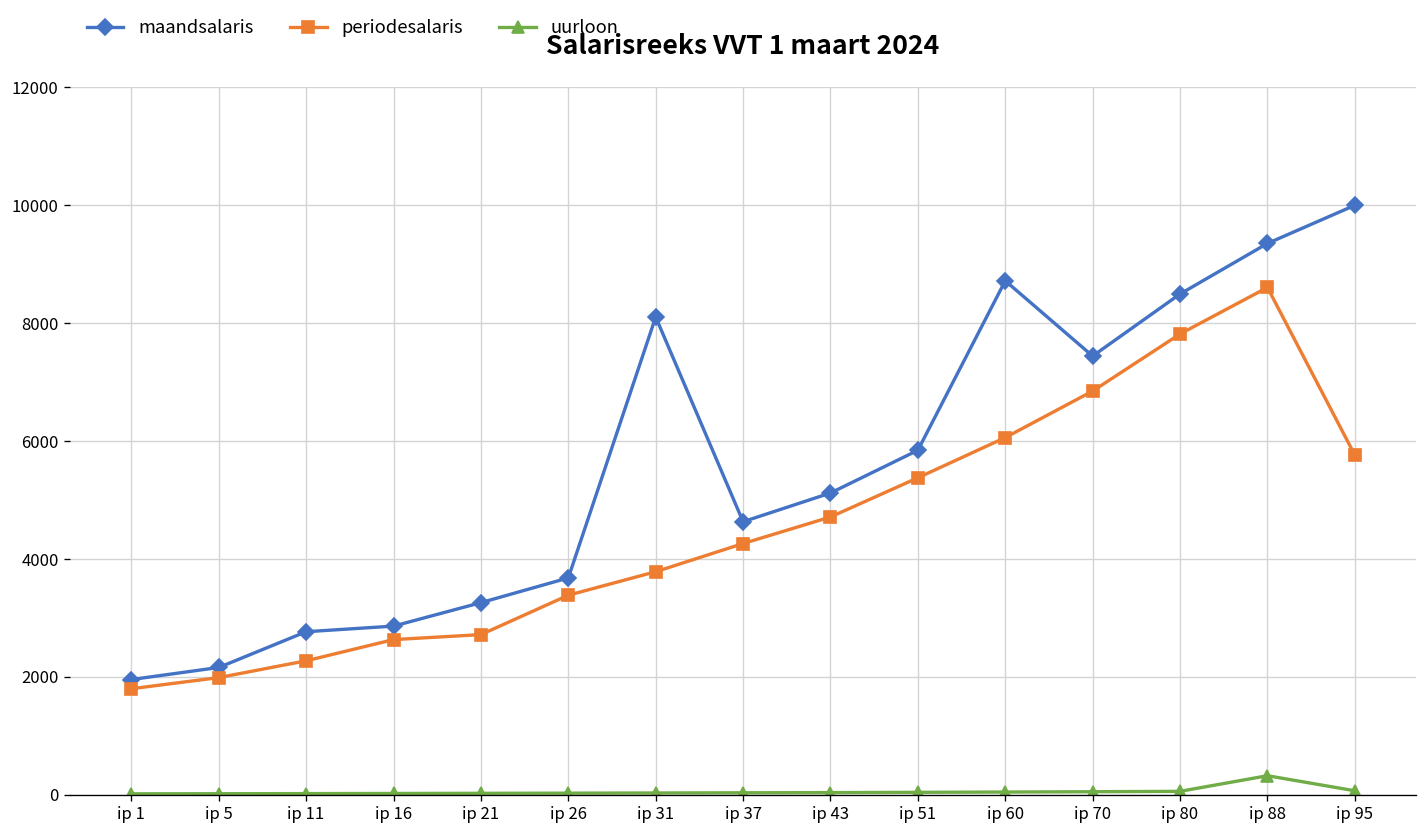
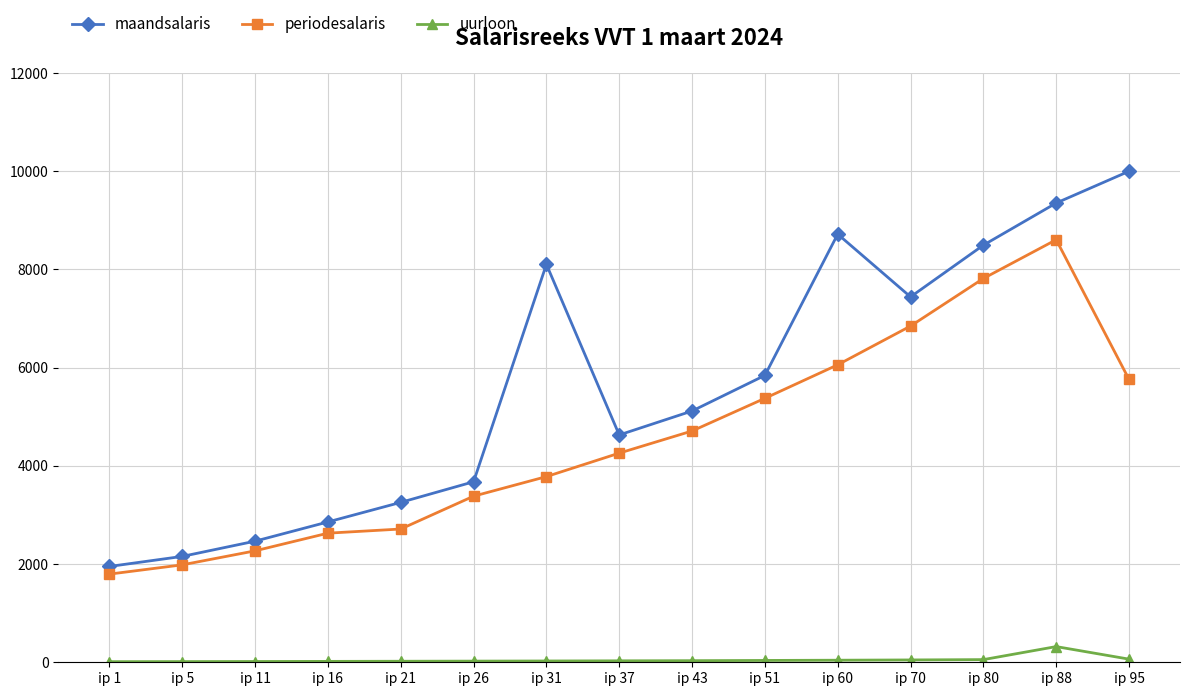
maandsalaris, ip 11: 2800 -> 2500
